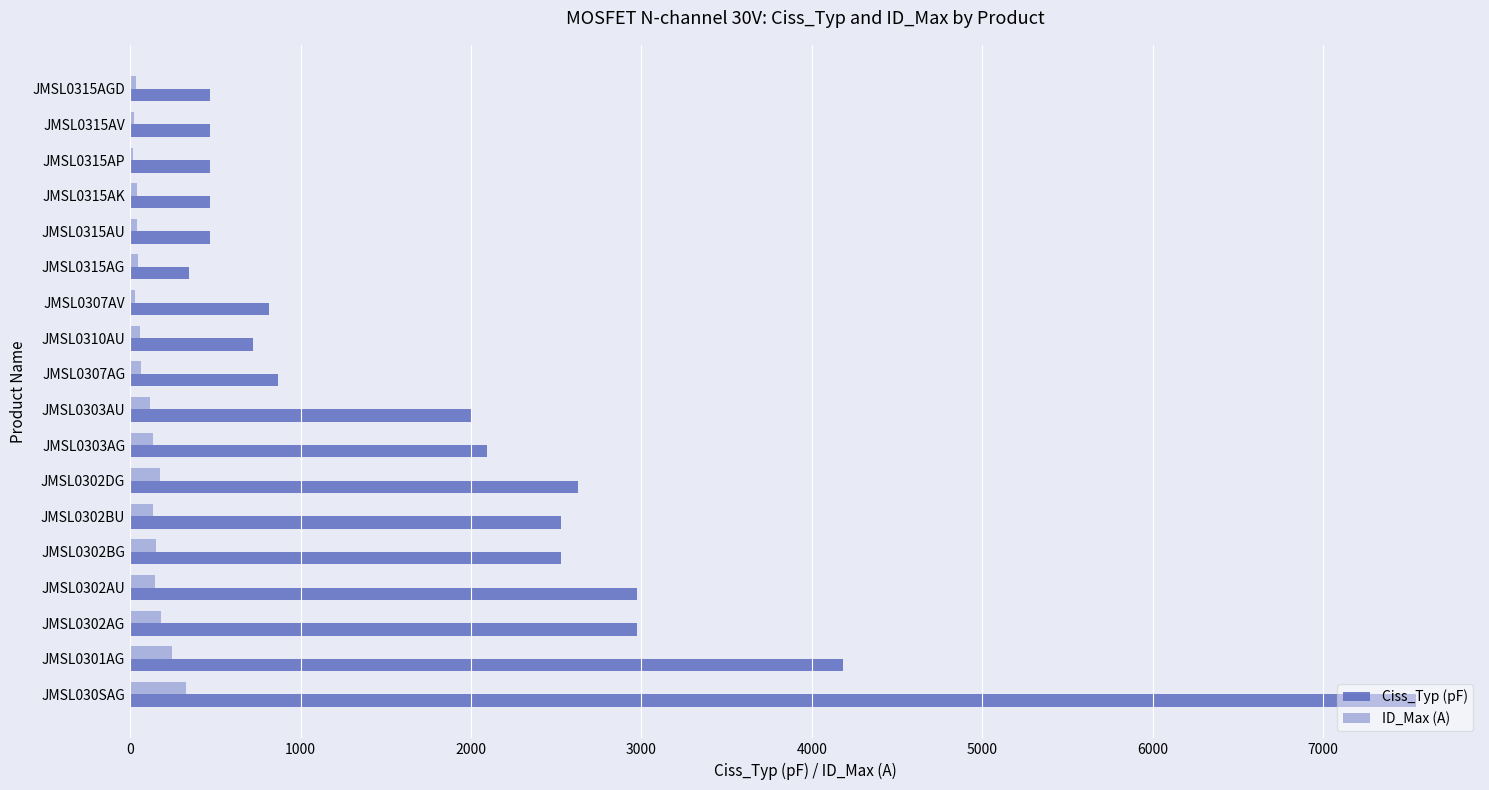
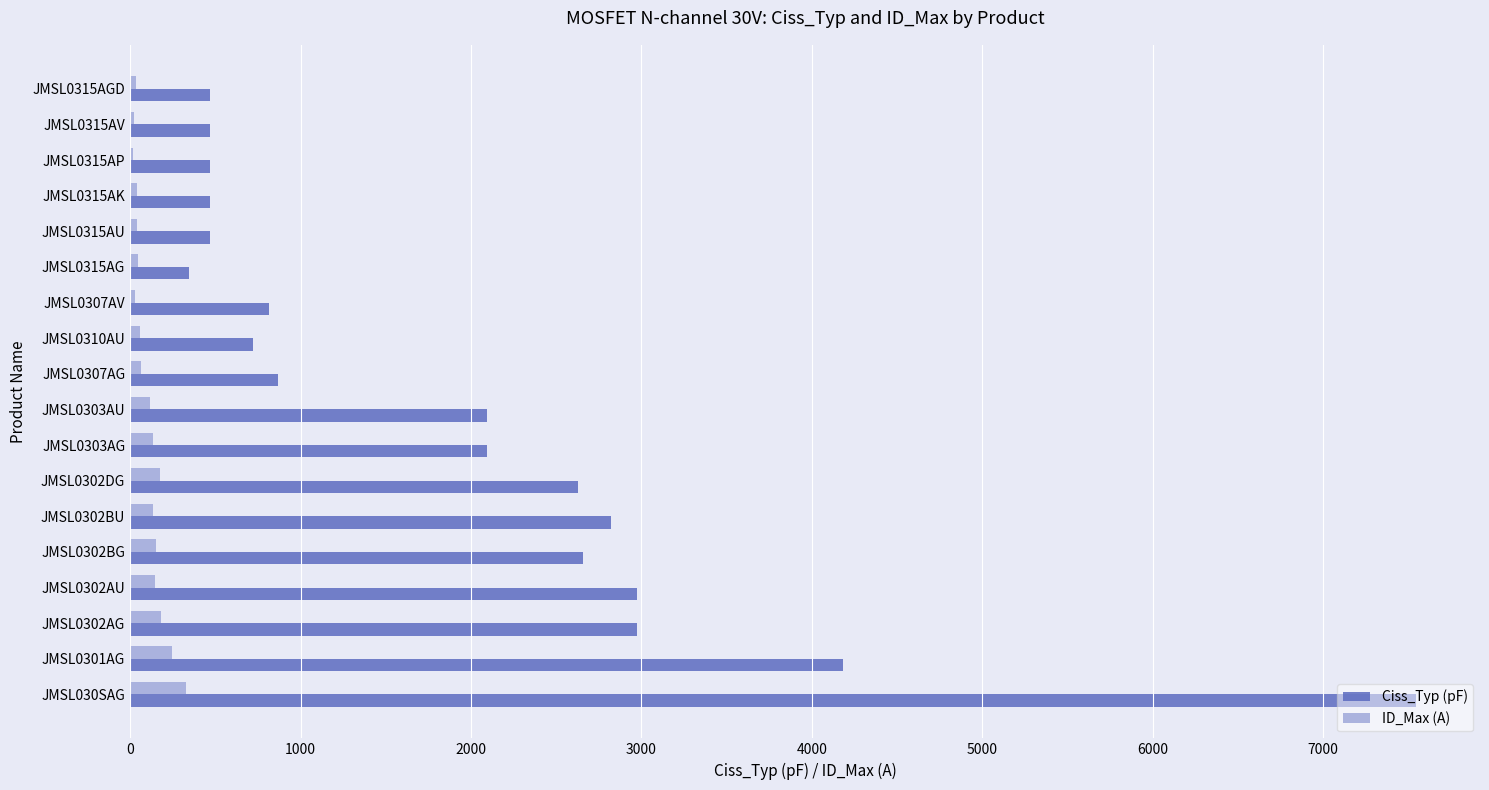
Ciss_Typ (pF), JMSL0303AU: 2010 -> 2090
Ciss_Typ (pF), JMSL0302BU: 2530 -> 2820
Ciss_Typ (pF), JMSL0302BG: 2530 -> 2660
